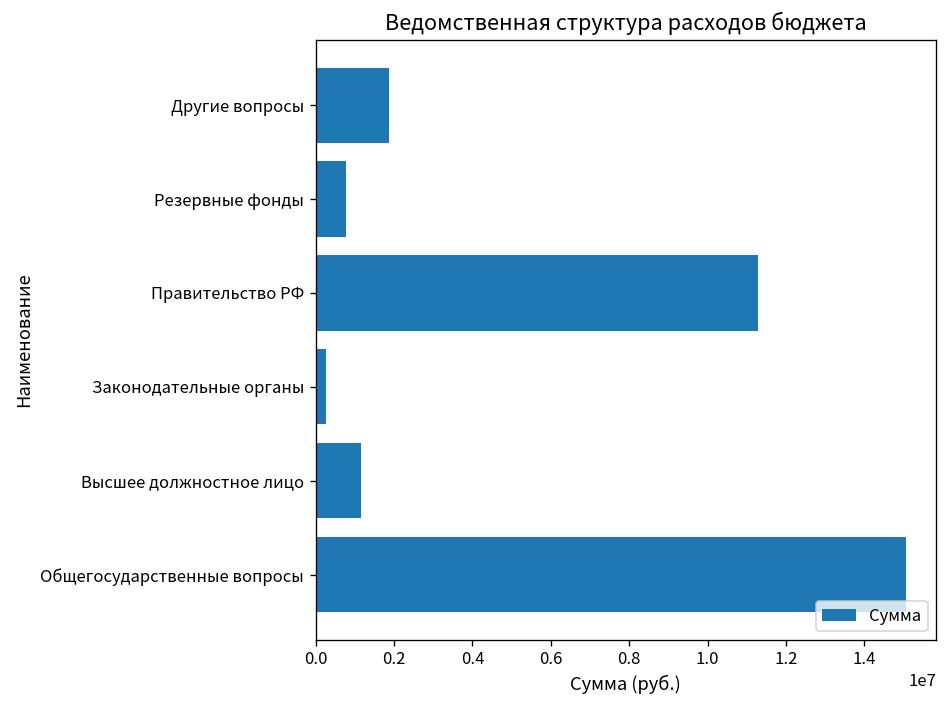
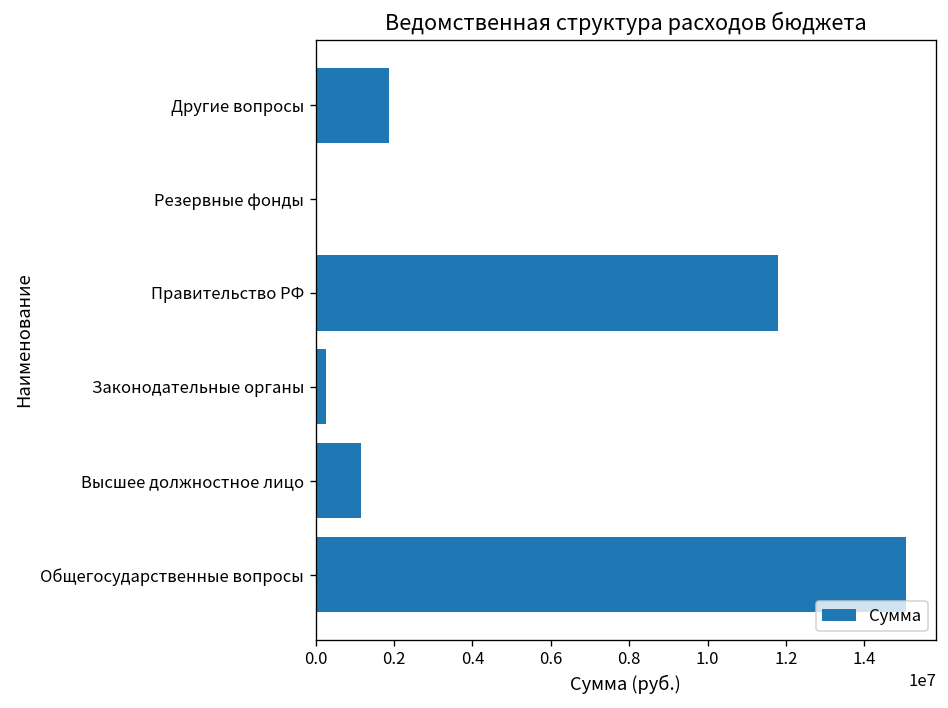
Резервные фонды: 800000 -> 0
Правительство РФ: 11300000 -> 11800000
